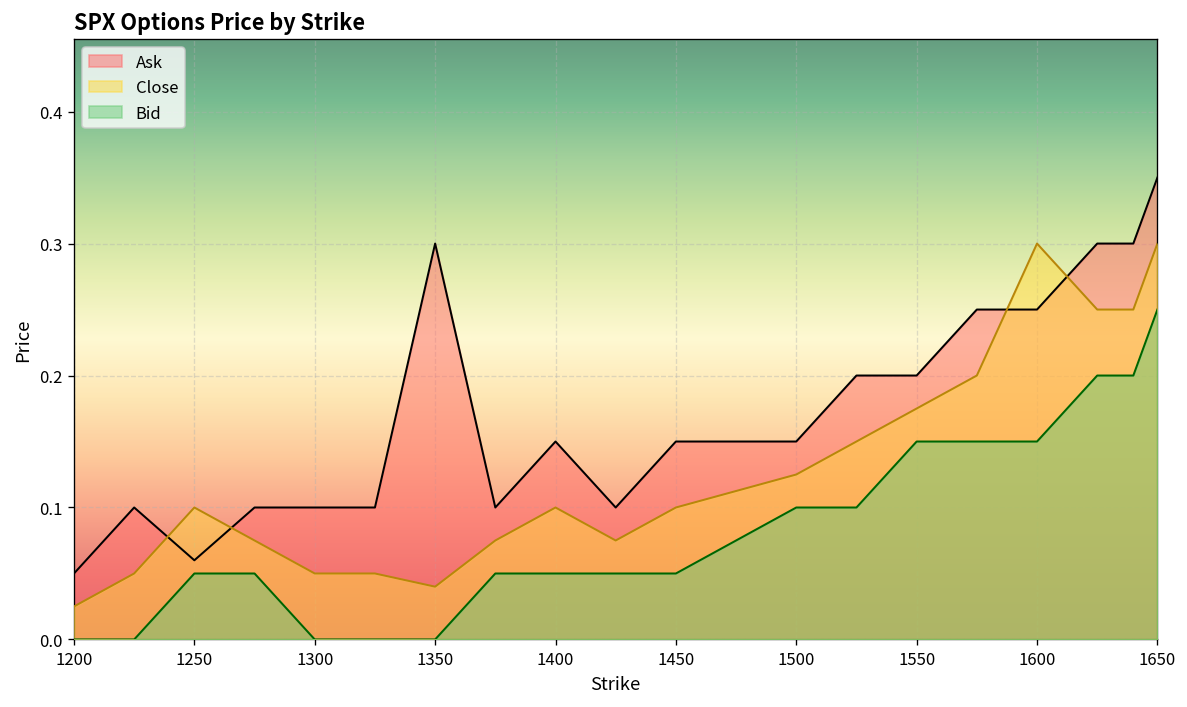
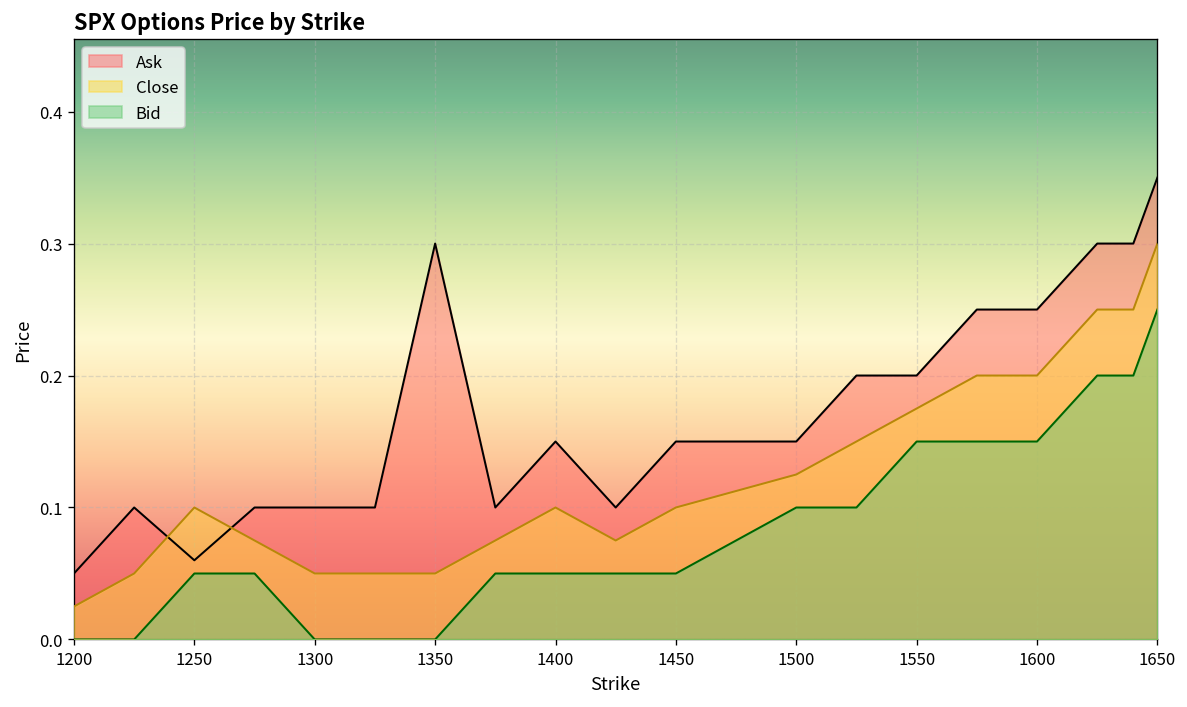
Close, 1350: 0.04 -> 0.05
Close, 1600: 0.3 -> 0.2
